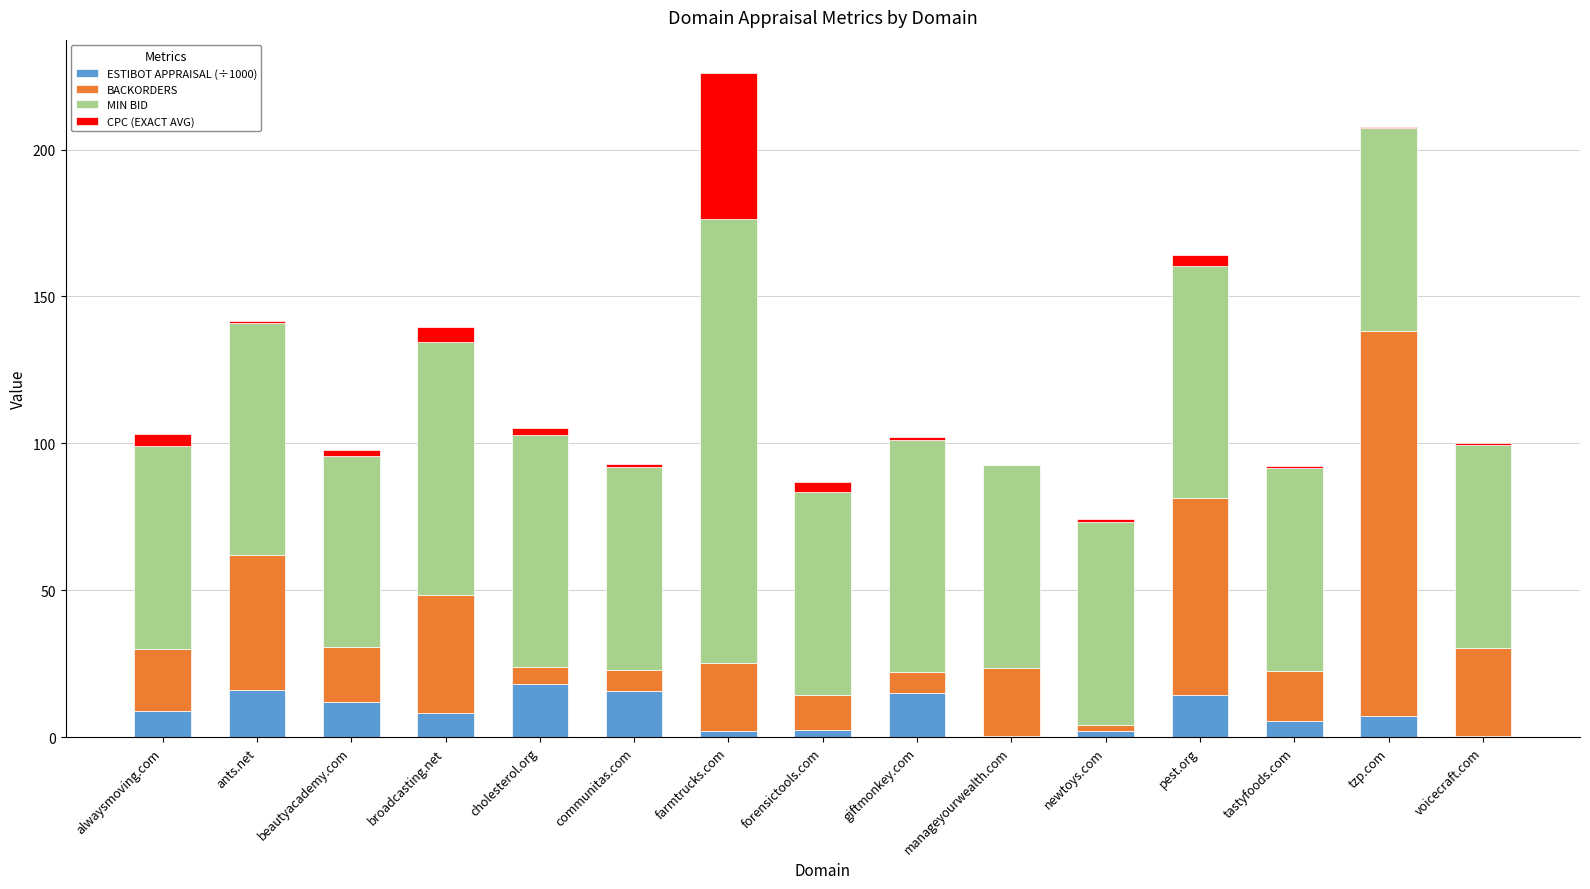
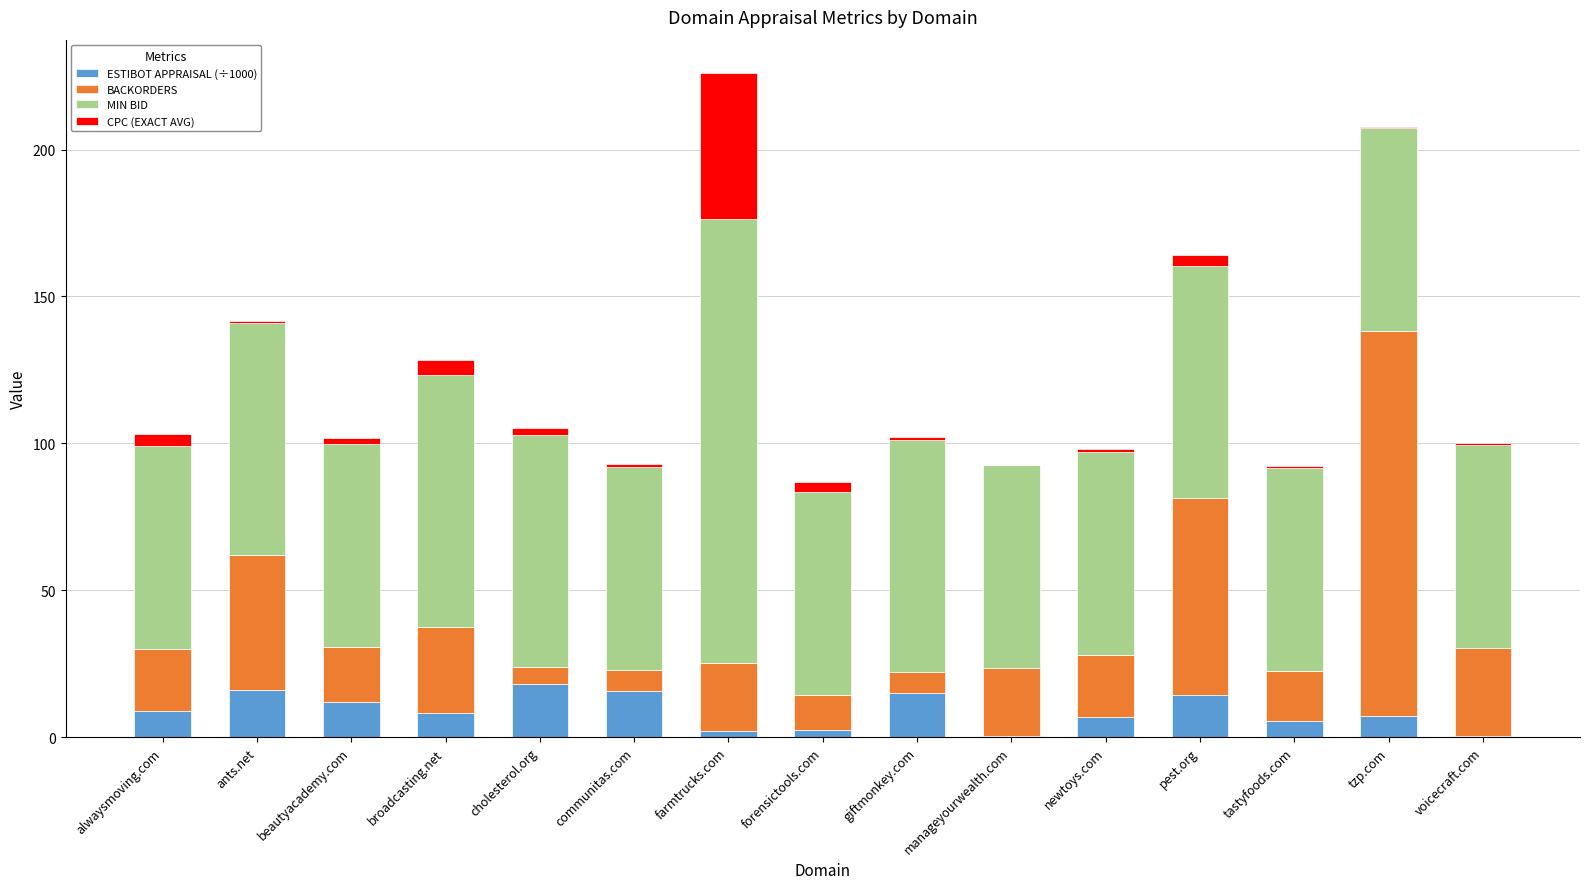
MIN BID, beautyacademy.com: 65 -> 69
BACKORDERS, broadcasting.net: 40 -> 29
ESTIBOT APPRAISAL (÷1000), newtoys.com: 2 -> 7
BACKORDERS, newtoys.com: 2 -> 21
